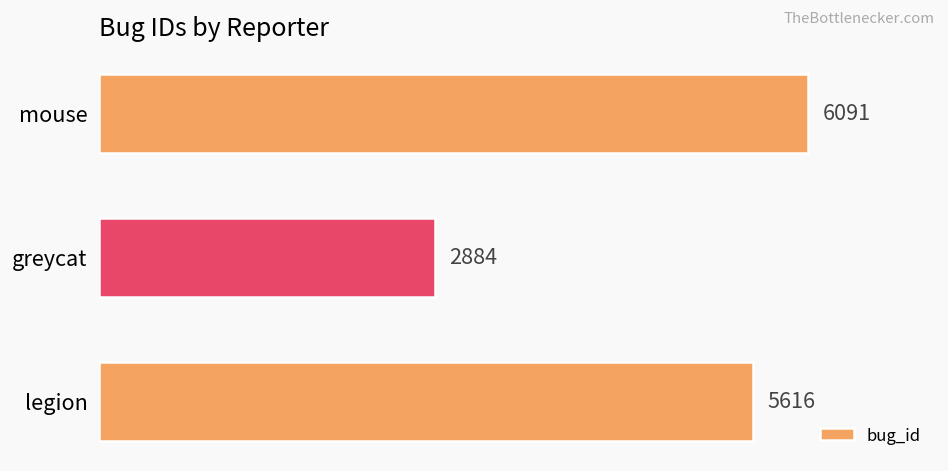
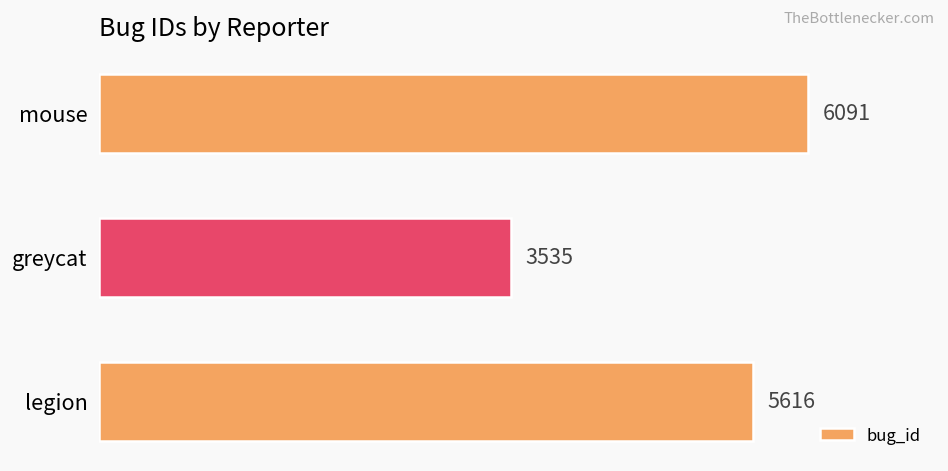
greycat: 2884 -> 3535
